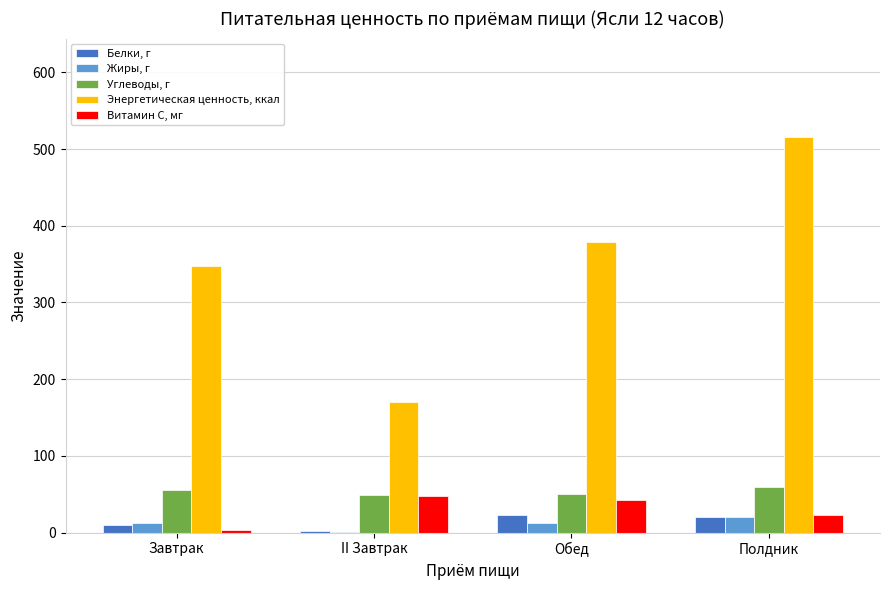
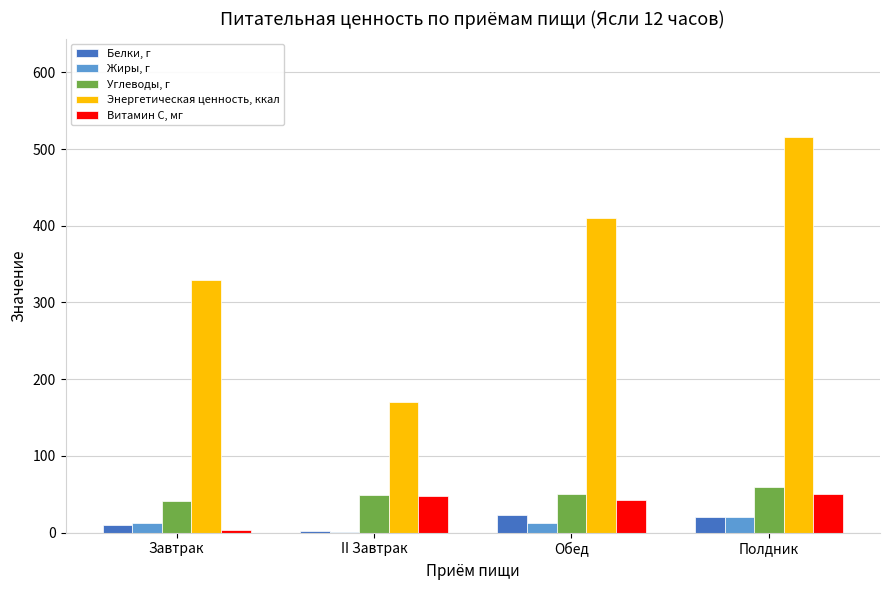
Углеводы, г, Завтрак: 60 -> 40
Энергетическая ценность, ккал, Завтрак: 350 -> 330
Энергетическая ценность, ккал, Обед: 380 -> 410
Витамин С, мг, Полдник: 20 -> 50
